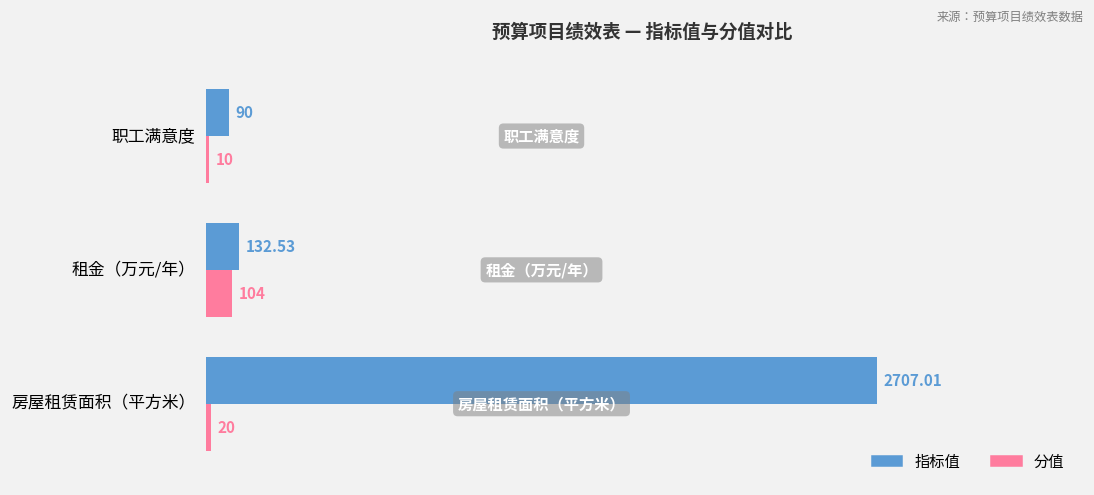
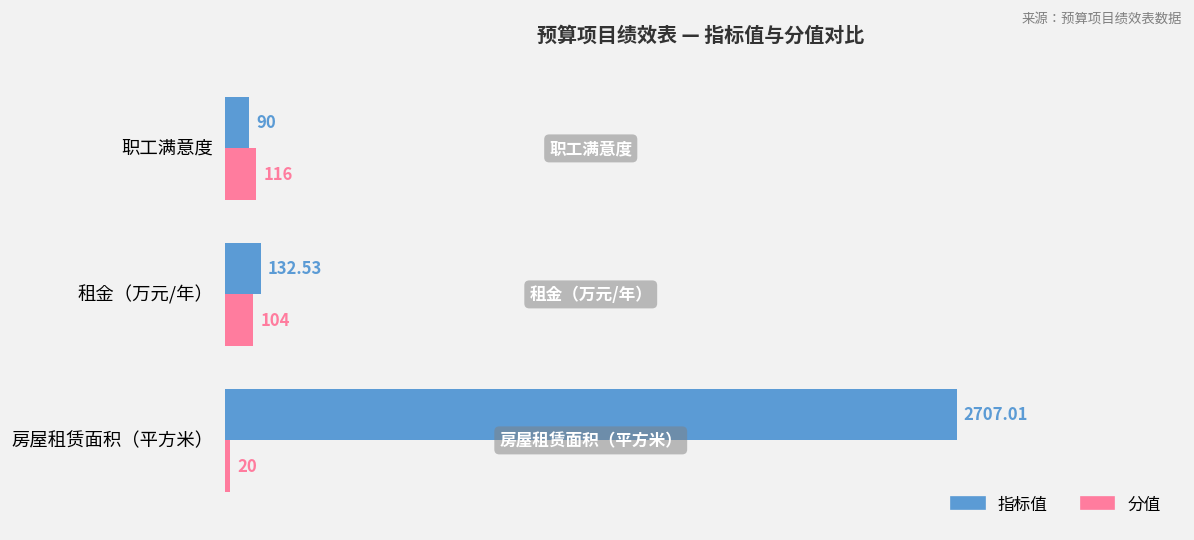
分值, 职工满意度: 10 -> 116
